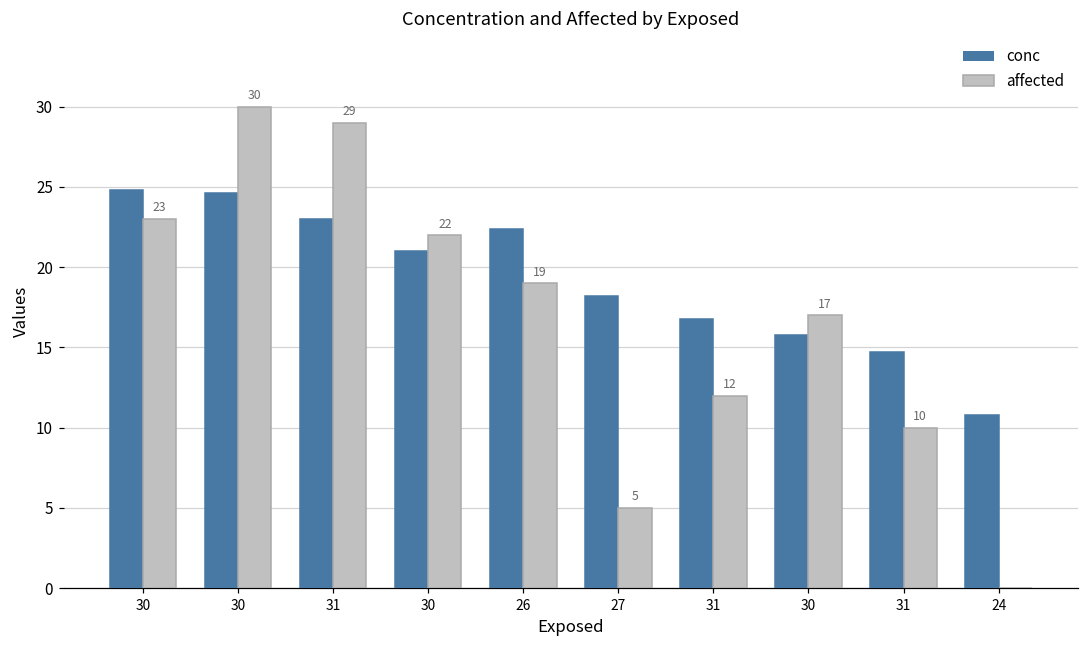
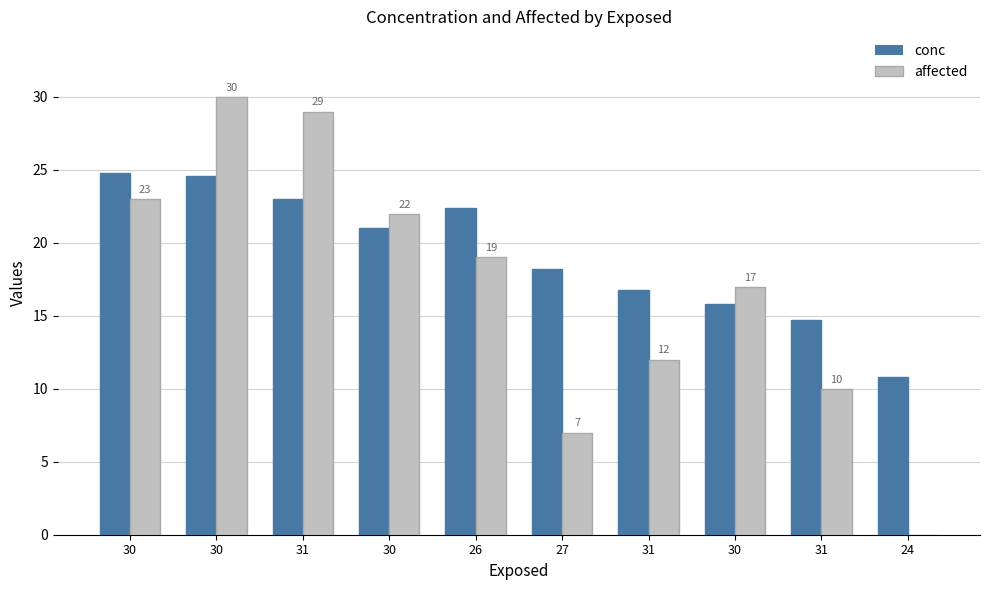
affected, 27: 5 -> 7
